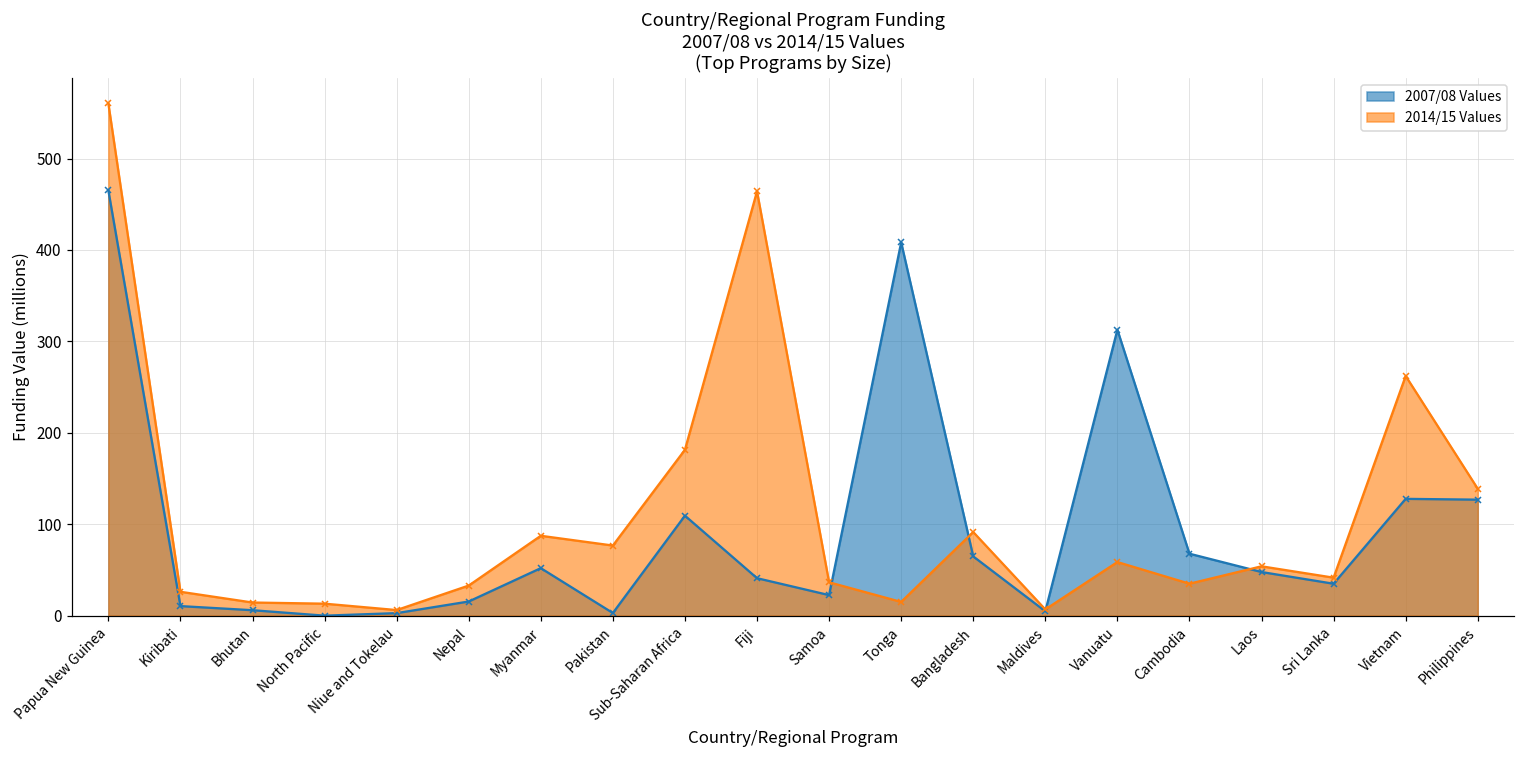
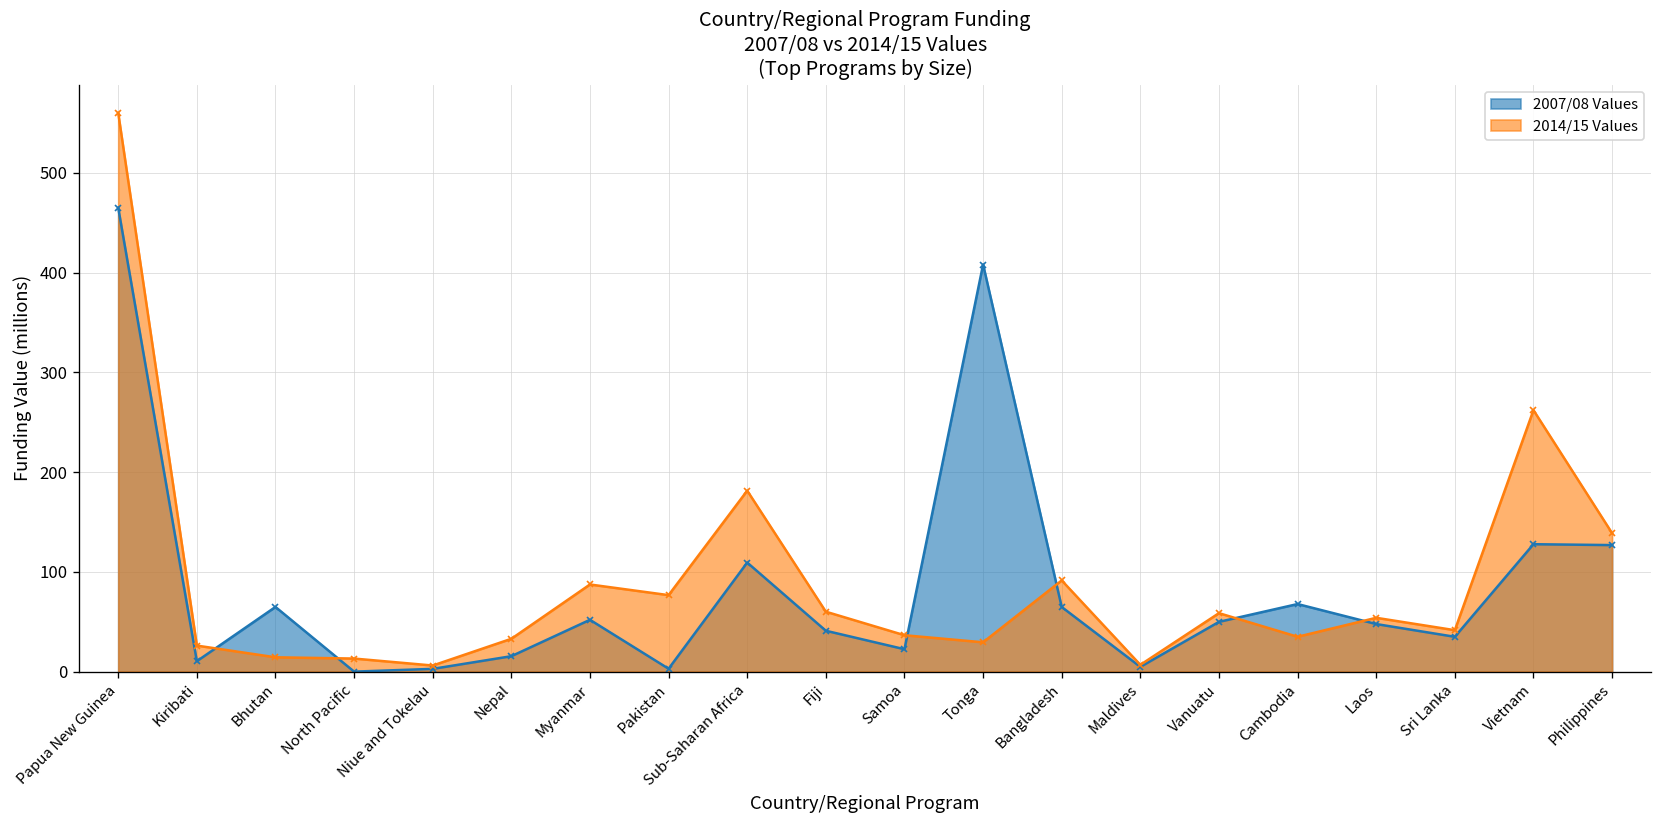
2007/08 Values, Bhutan: 10 -> 60
2014/15 Values, Fiji: 460 -> 60
2014/15 Values, Tonga: 20 -> 30
2007/08 Values, Vanuatu: 310 -> 50
